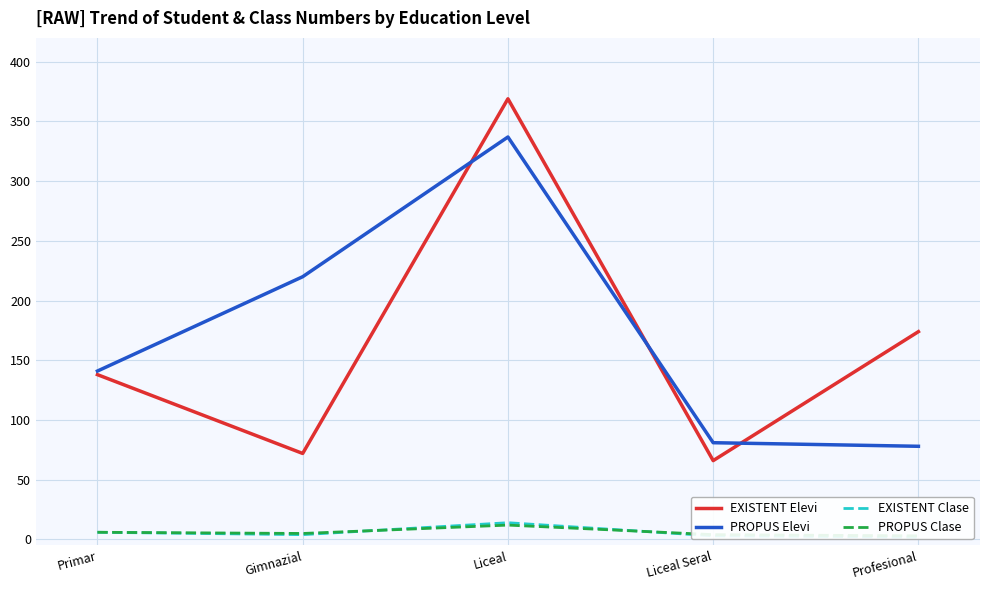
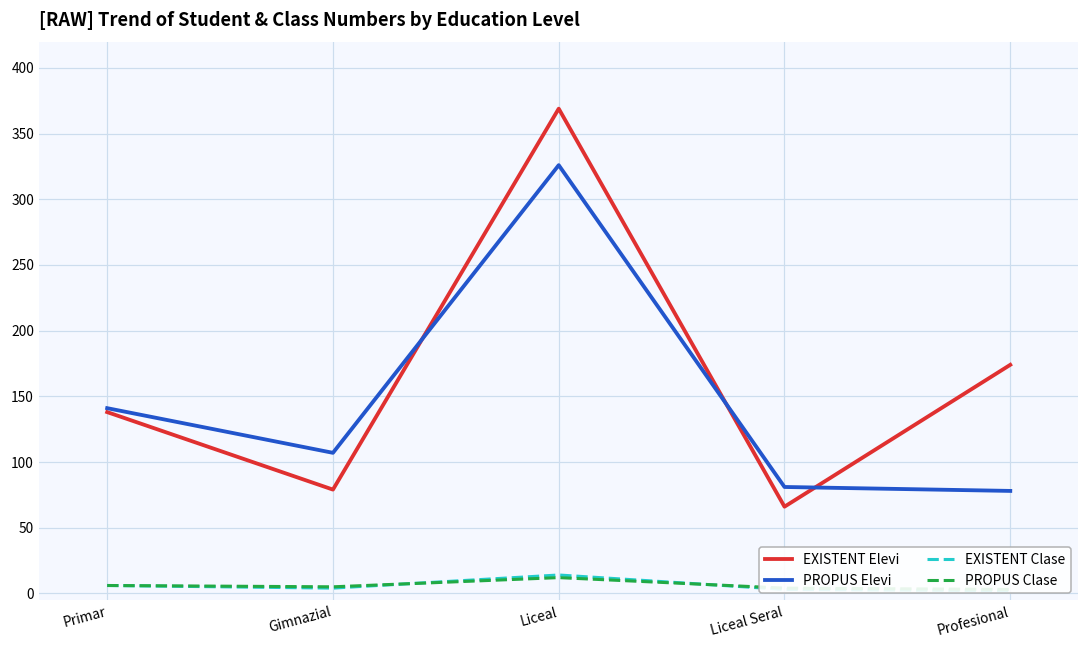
EXISTENT Elevi, Gimnazial: 72 -> 79
PROPUS Elevi, Gimnazial: 220 -> 107
PROPUS Elevi, Liceal: 337 -> 326
